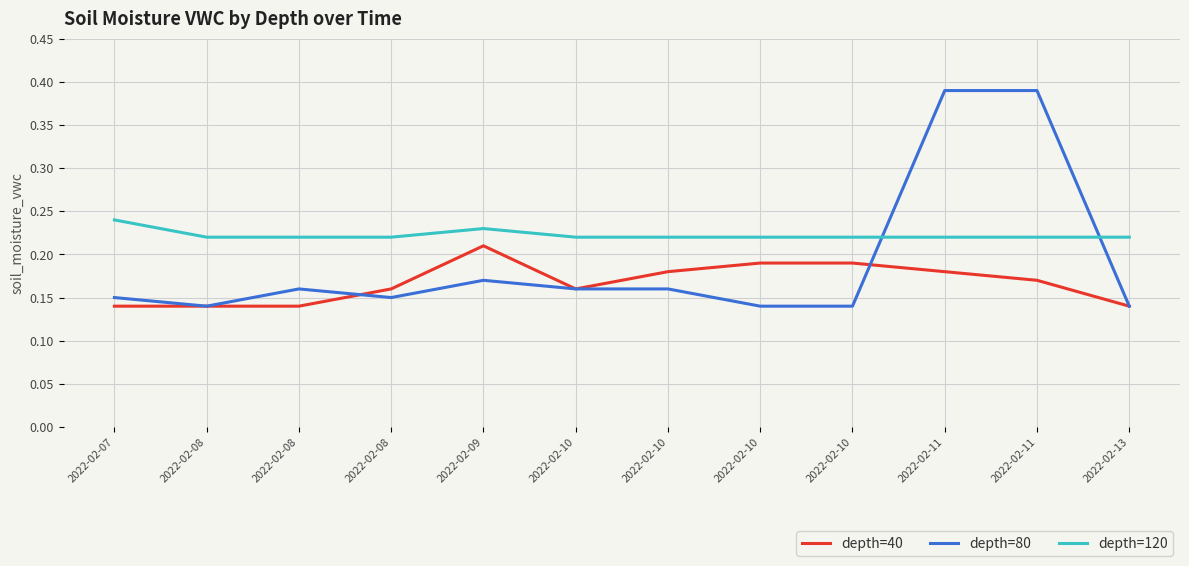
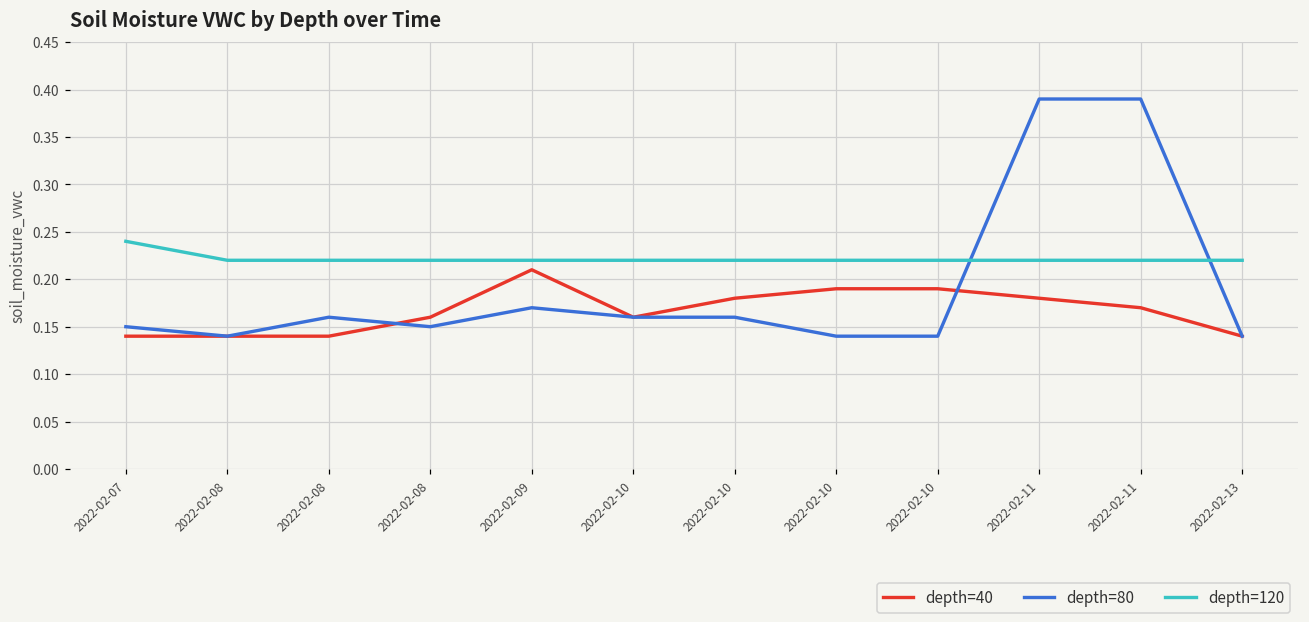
depth=120, 2022-02-09: 0.23 -> 0.22
